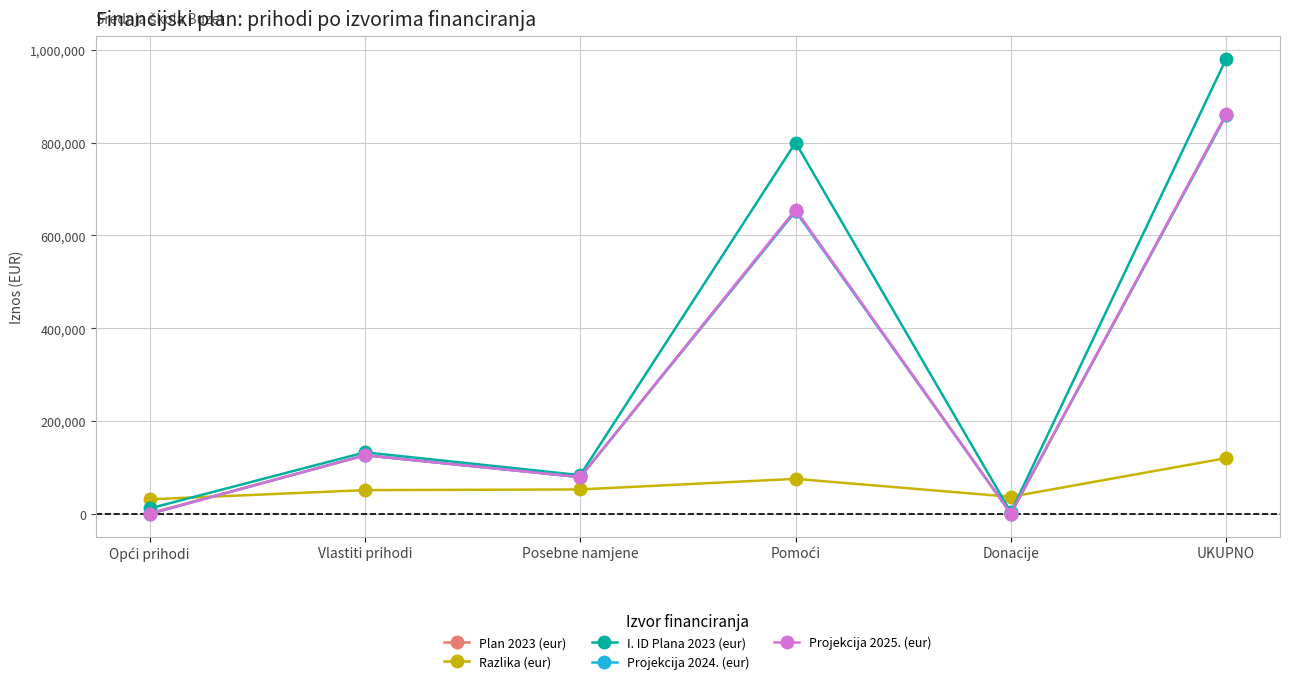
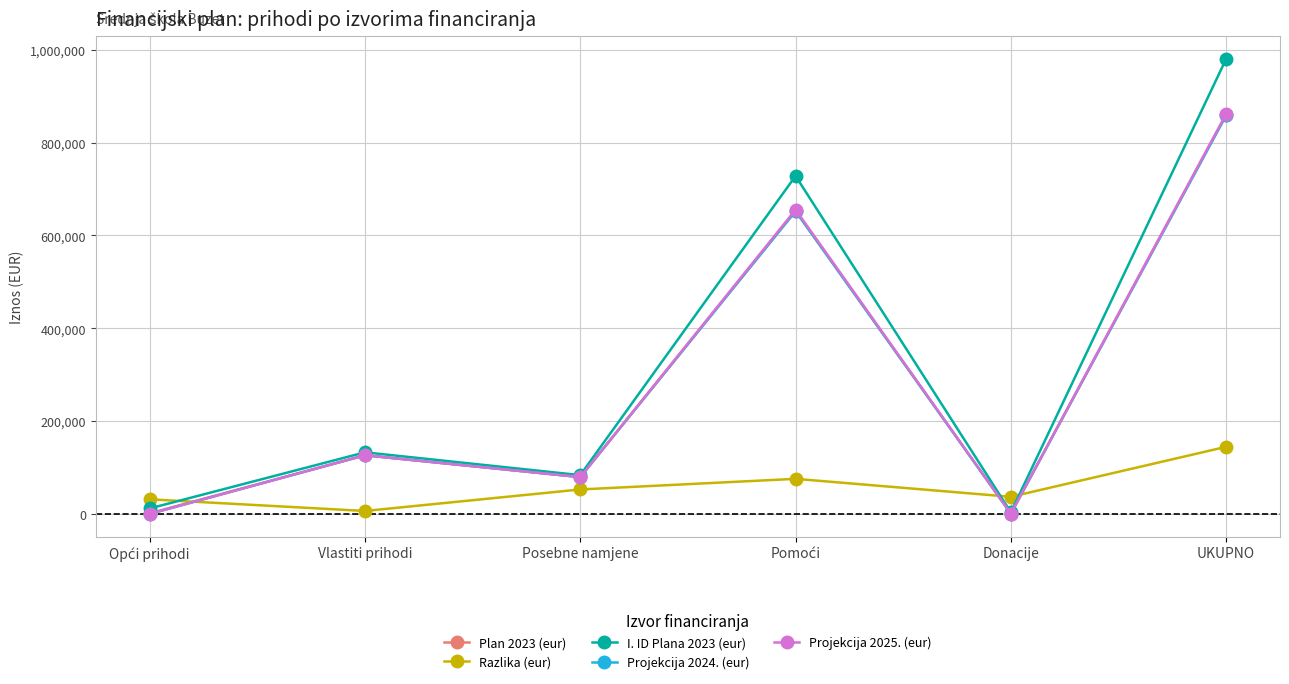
Razlika (eur), Vlastiti prihodi: 50,000 -> 10,000
I. ID Plana 2023 (eur), Pomoći: 800,000 -> 730,000
Razlika (eur), UKUPNO: 120,000 -> 140,000
